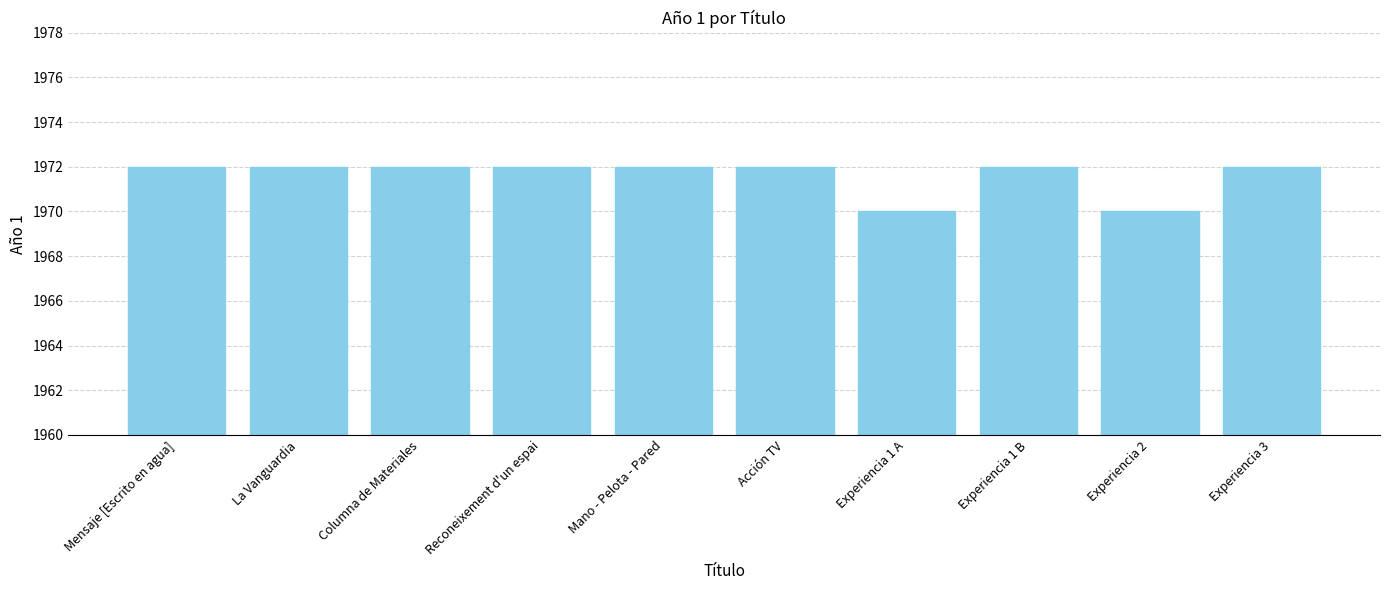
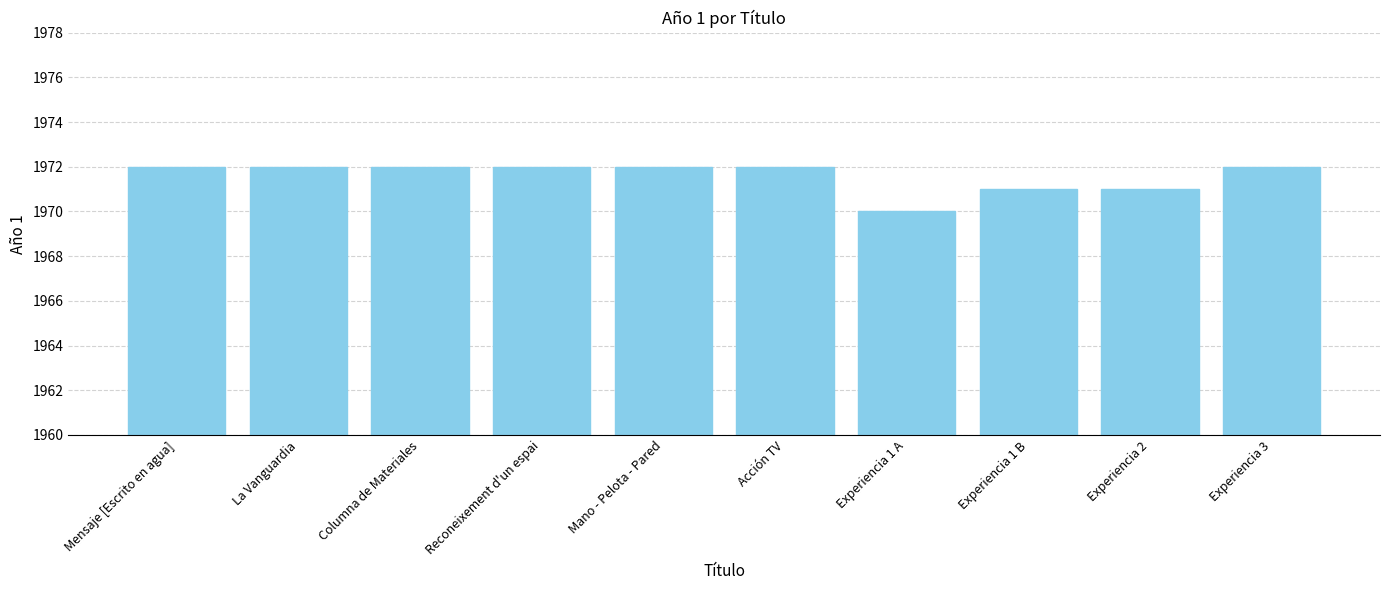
Experiencia 1 B: 1972 -> 1971
Experiencia 2: 1970 -> 1971
